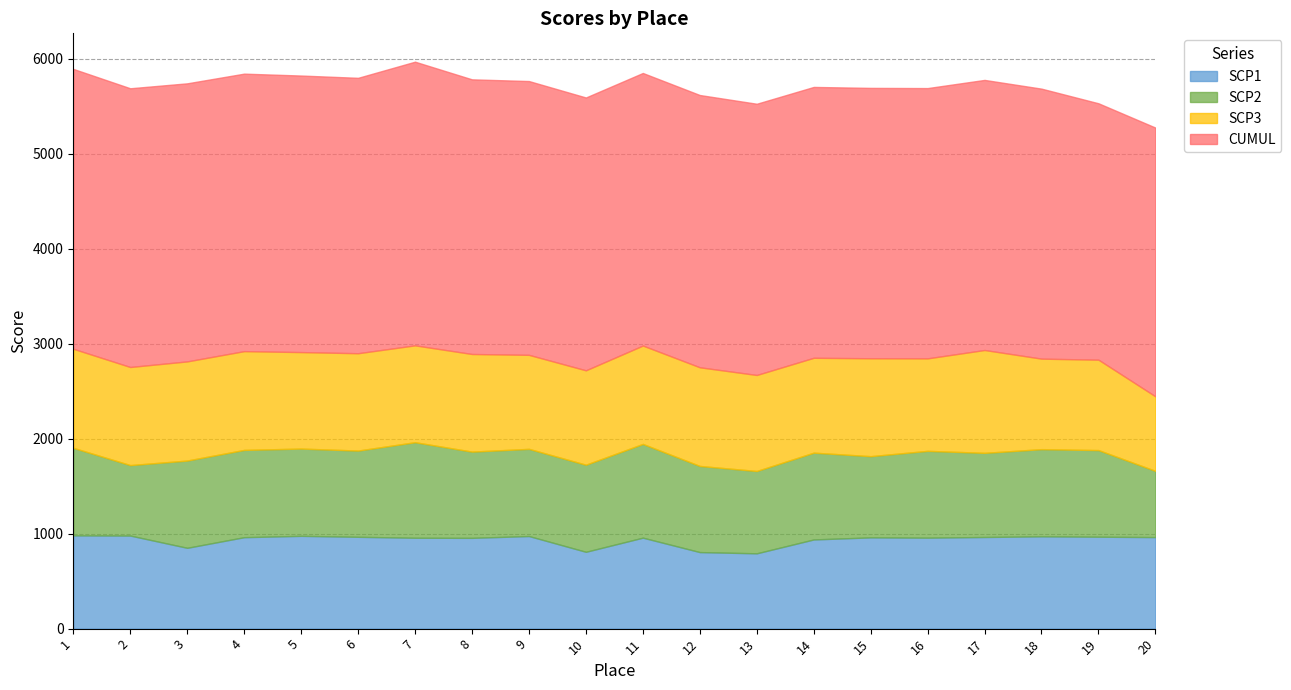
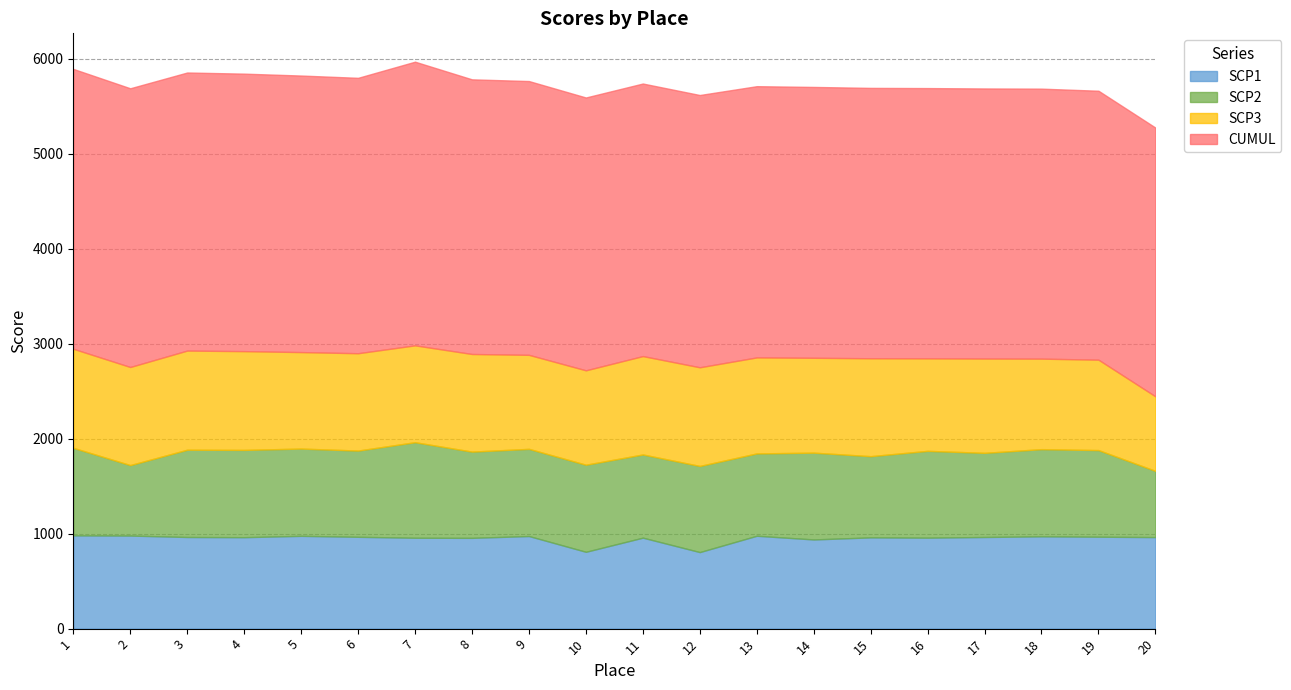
SCP1, 3: 900 -> 1000
SCP2, 11: 1000 -> 900
SCP1, 13: 800 -> 1000
SCP3, 17: 1100 -> 1000
CUMUL, 19: 2700 -> 2800
